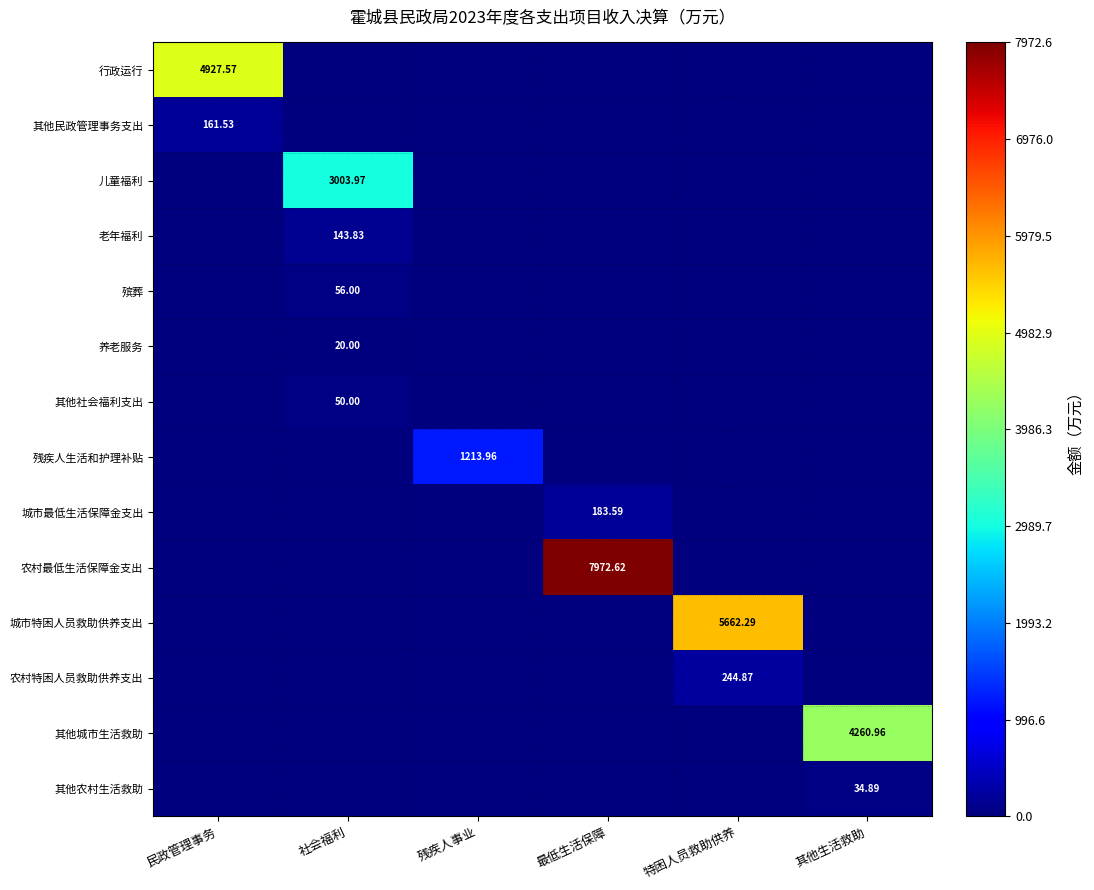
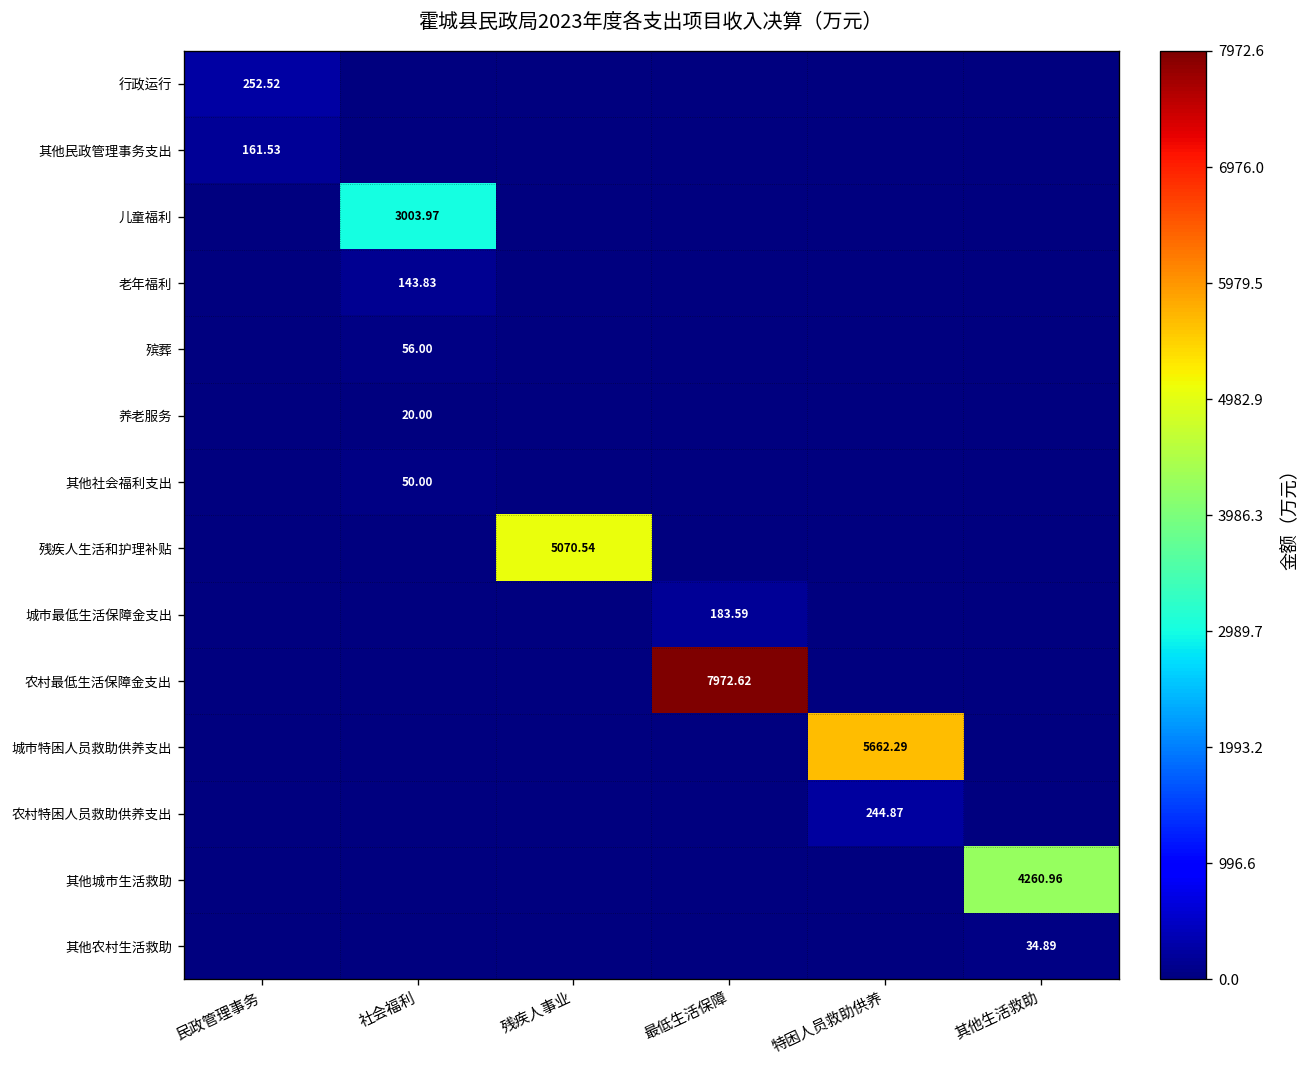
行政运行, 民政管理事务: 4927.57 -> 252.52
残疾人生活和护理补贴, 残疾人事业: 1213.96 -> 5070.54
